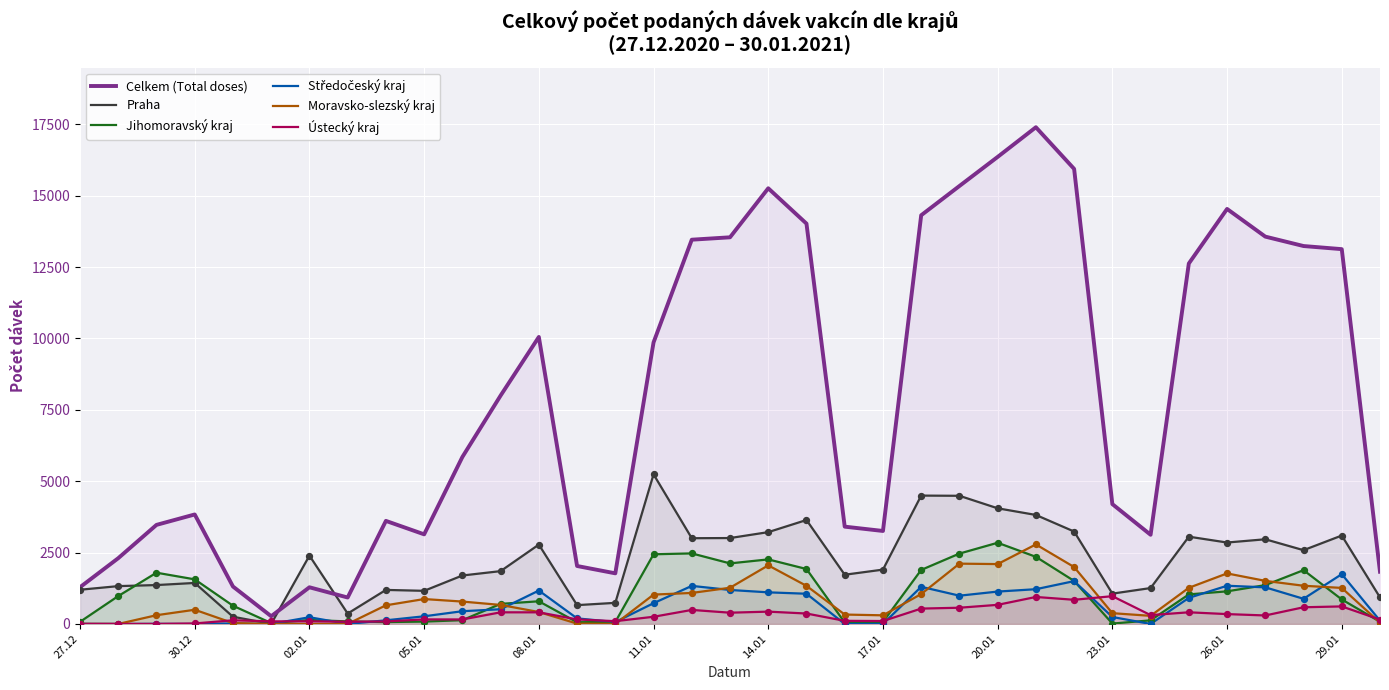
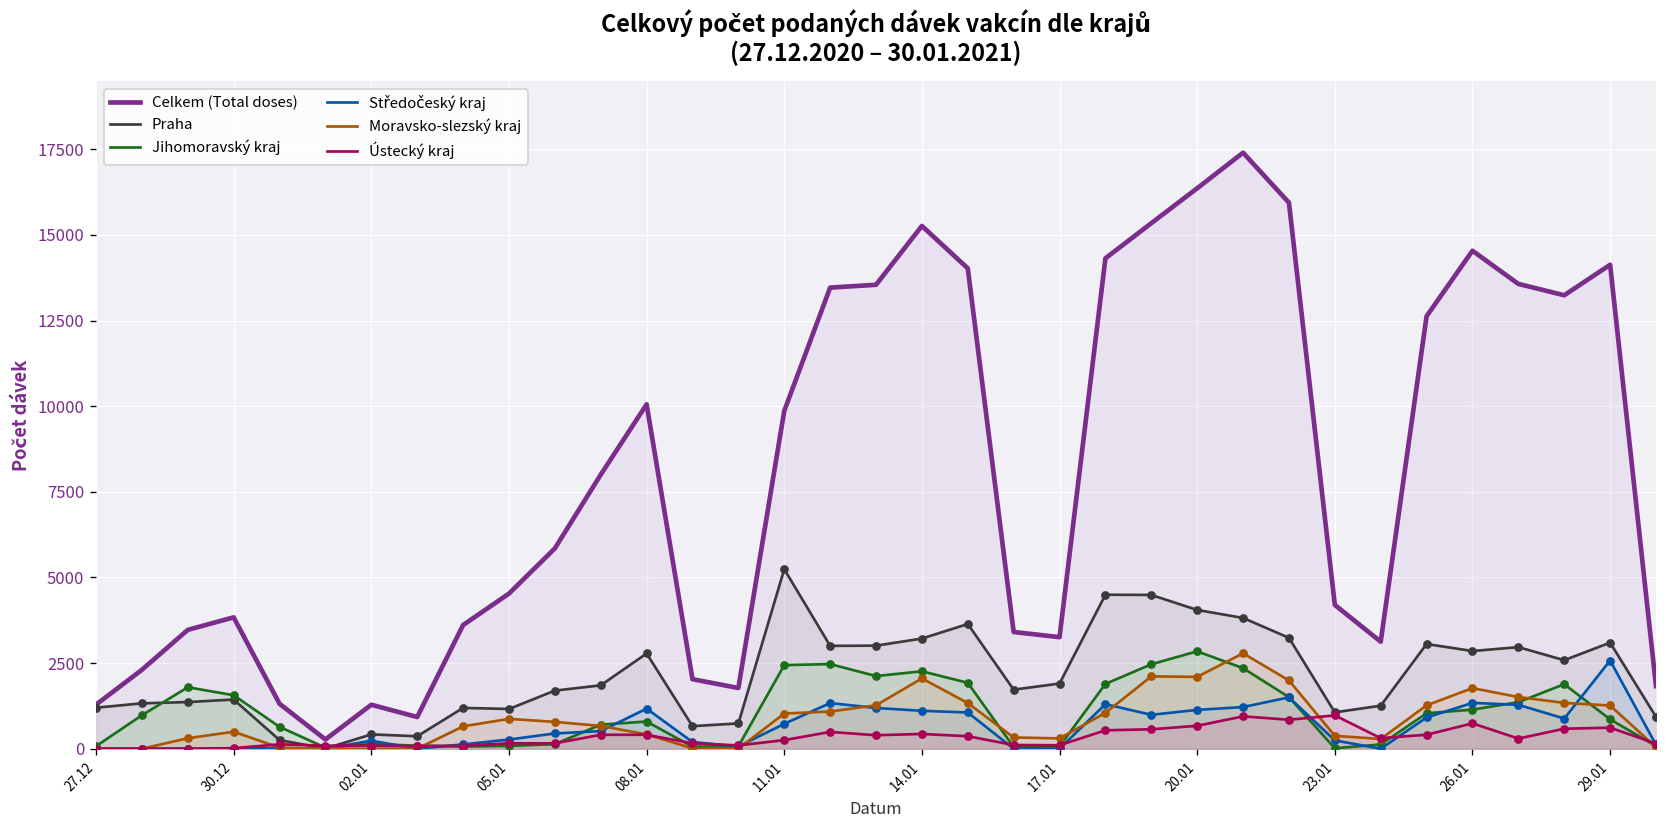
Praha, 02.01: 2400 -> 400
Celkem (Total doses), 05.01: 3100 -> 4500
Ústecký kraj, 26.01: 300 -> 700
Celkem (Total doses), 29.01: 13100 -> 14100
Středočeský kraj, 29.01: 1700 -> 2600
